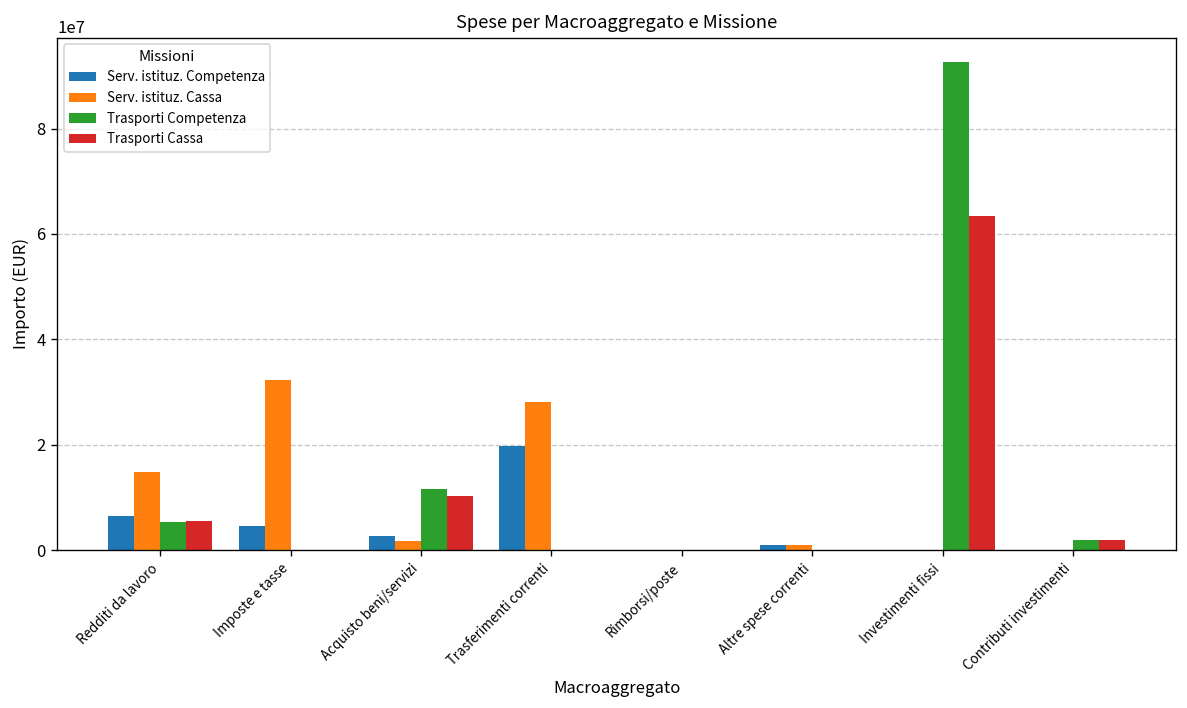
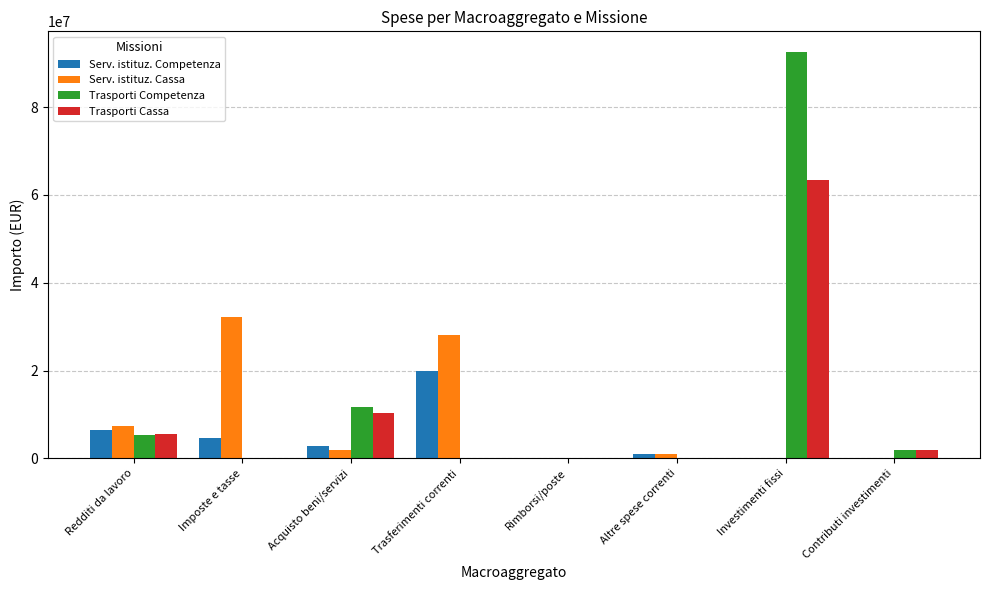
Serv. istituz. Cassa, Redditi da lavoro: 15000000 -> 7000000
